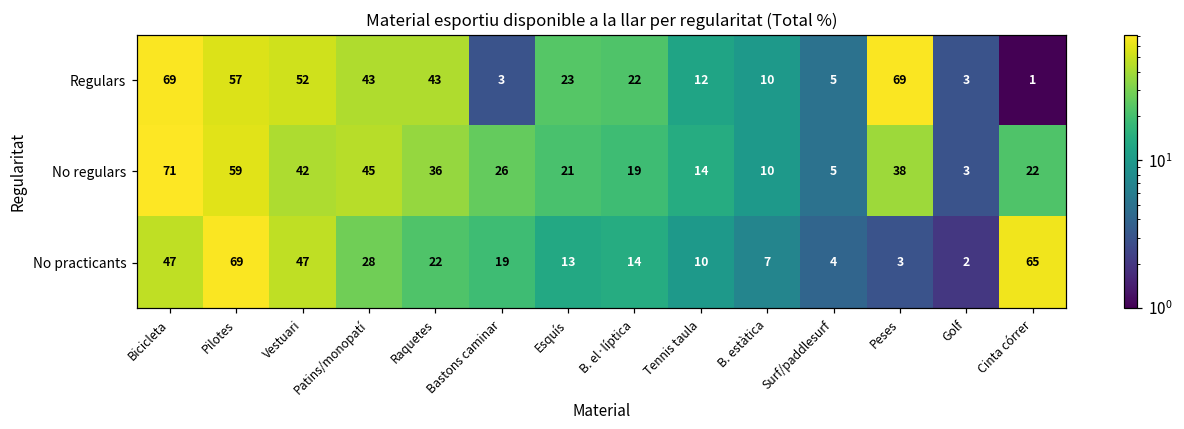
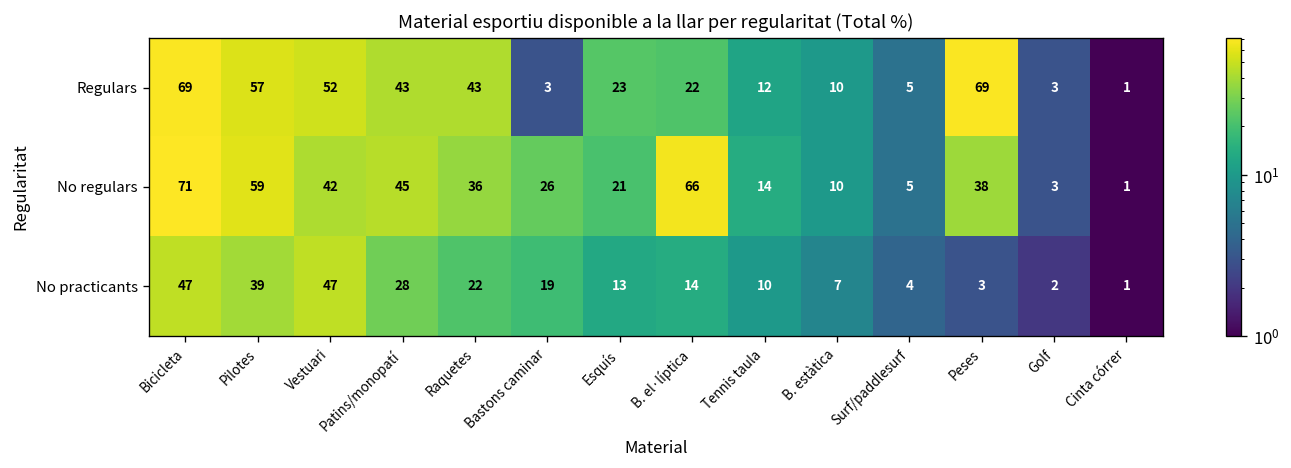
No regulars, B. el·líptica: 19 -> 66
No regulars, Cinta córrer: 22 -> 1
No practicants, Pilotes: 69 -> 39
No practicants, Cinta córrer: 65 -> 1
